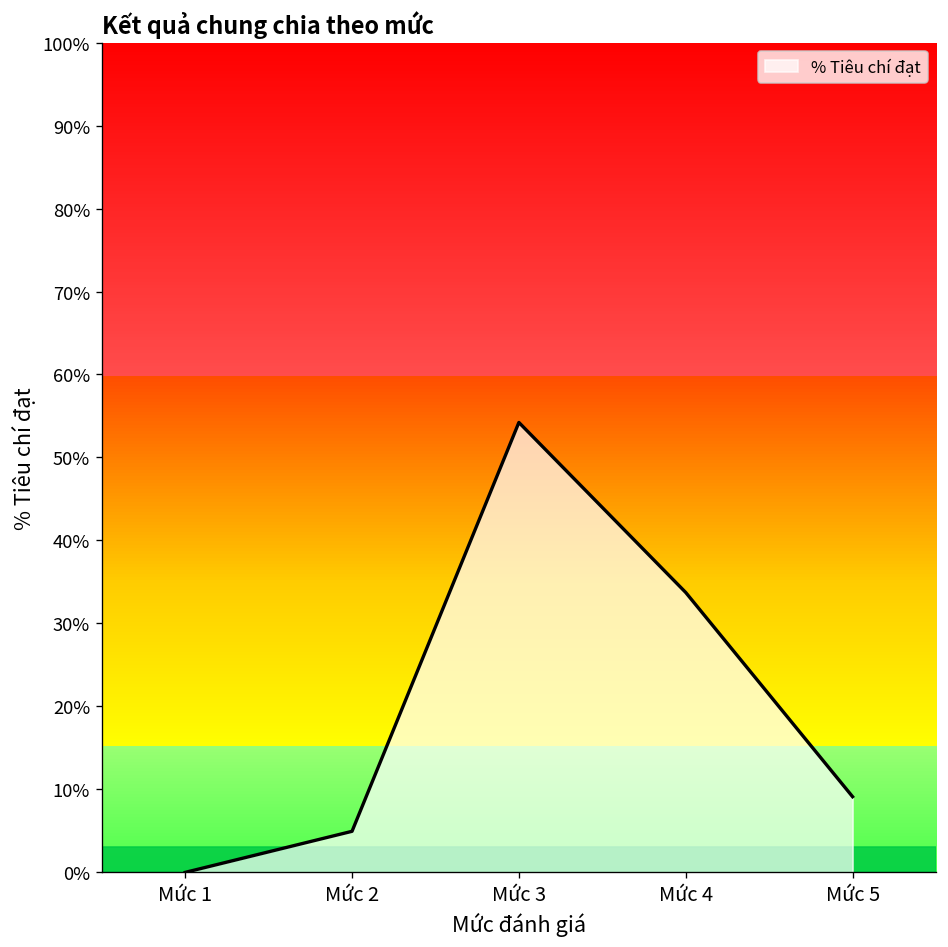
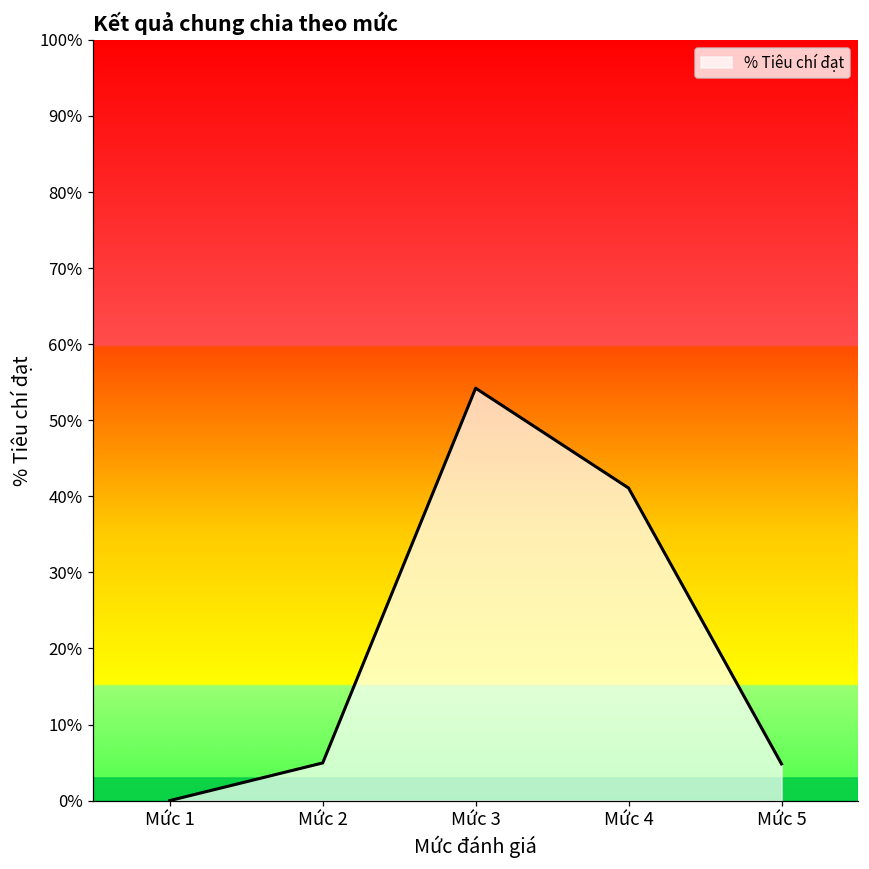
Mức 4: 34% -> 41%
Mức 5: 9% -> 5%
